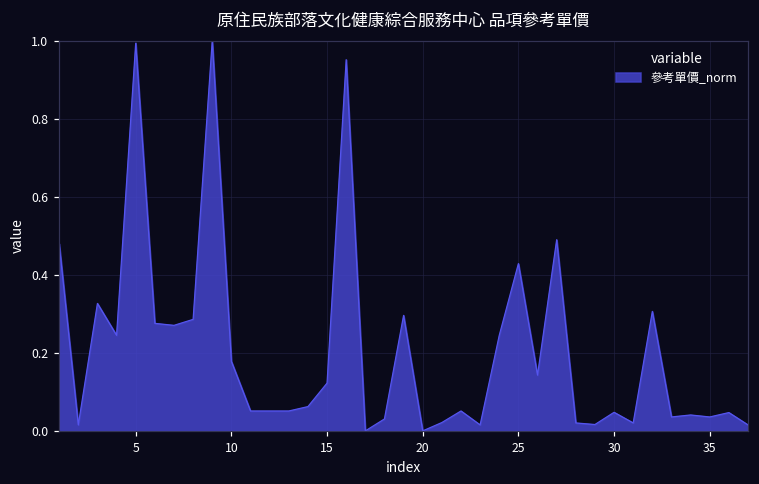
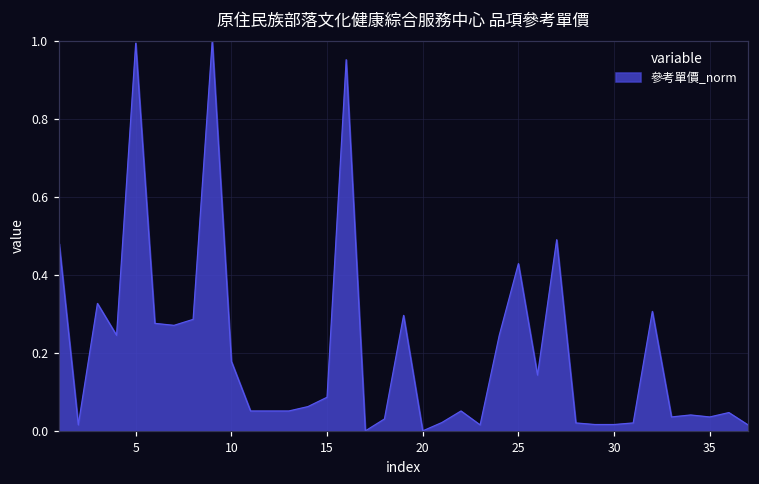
15: 0.12 -> 0.09
30: 0.05 -> 0.02
